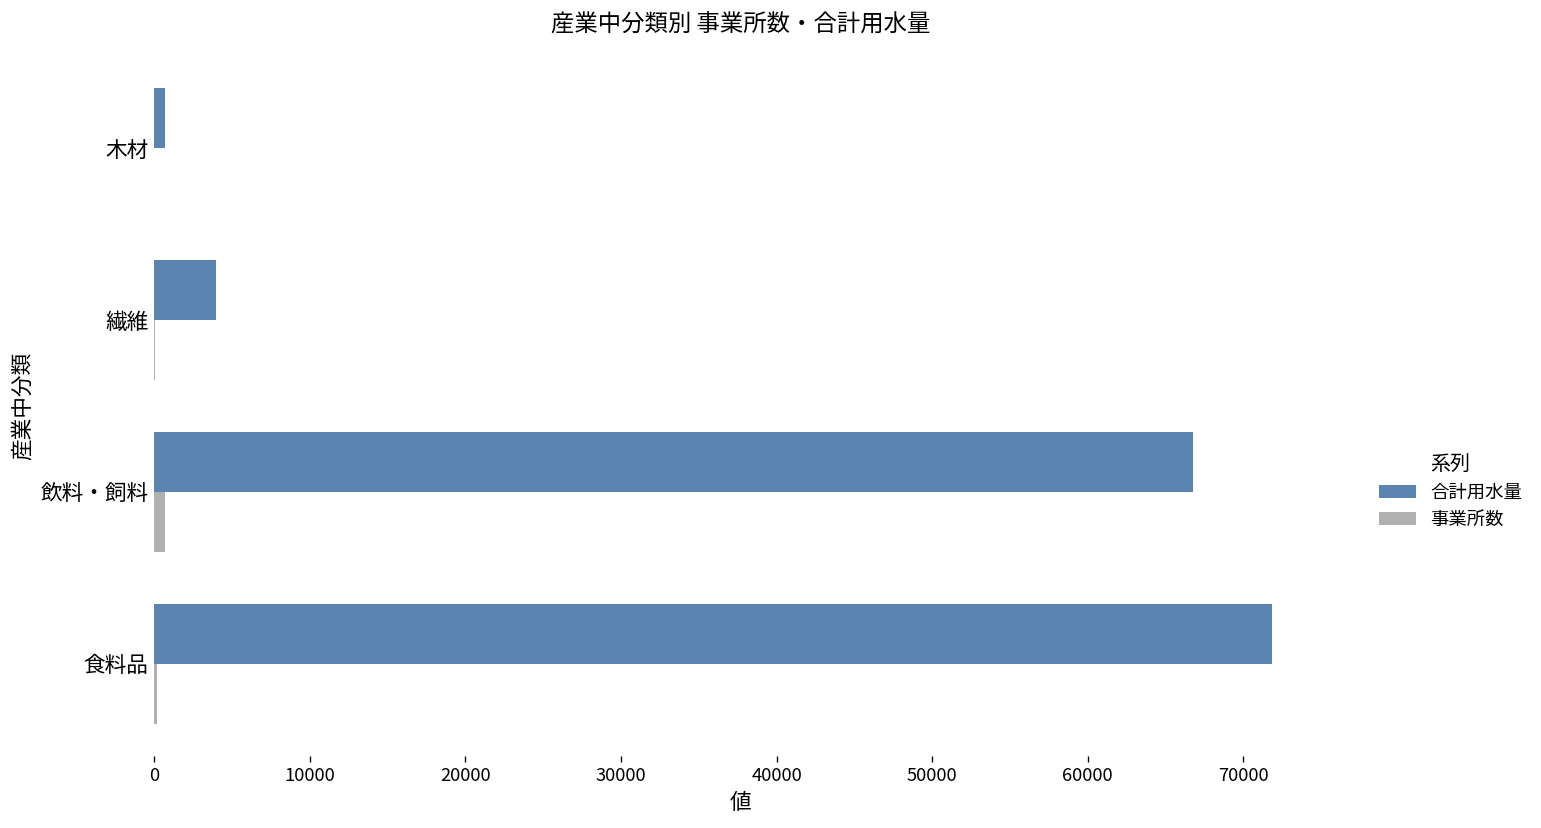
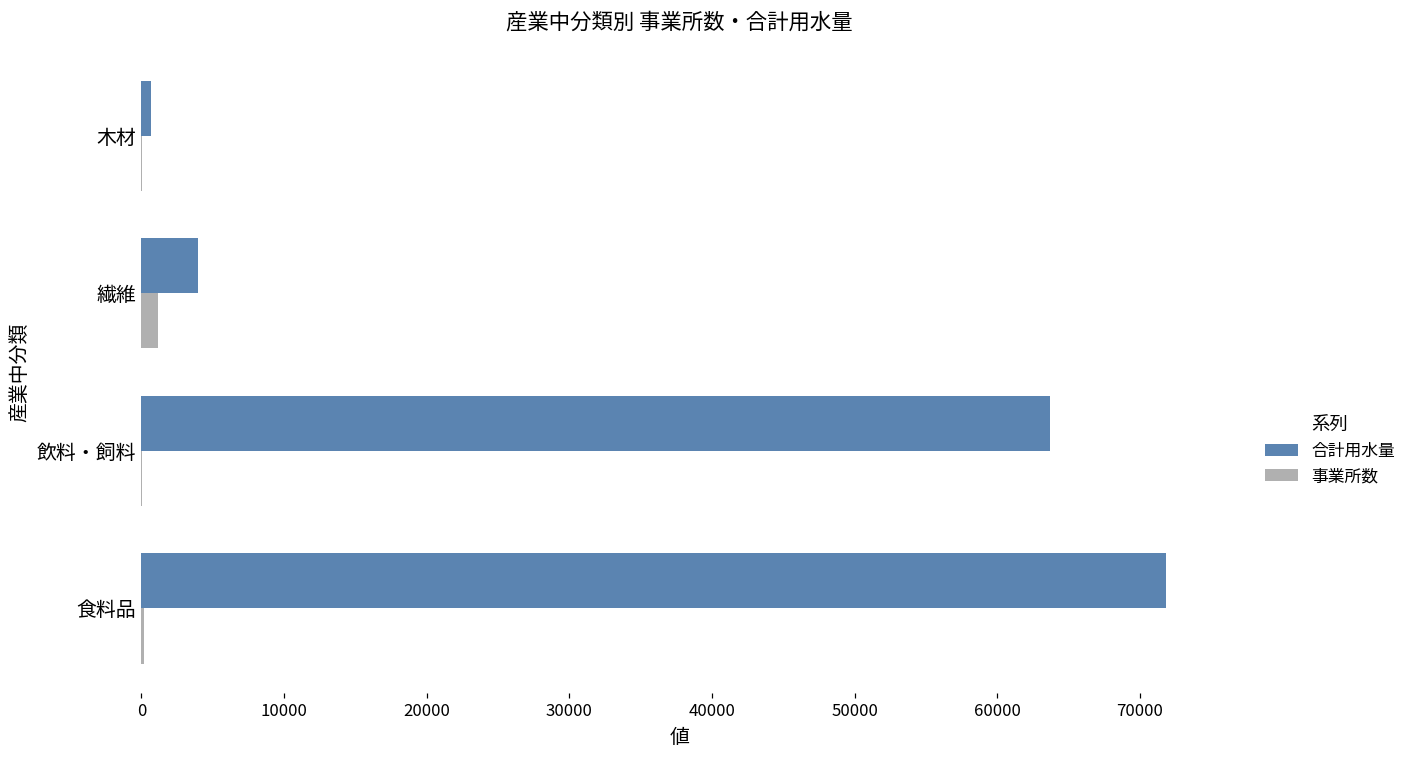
事業所数, 繊維: 0 -> 1200
合計用水量, 飲料・飼料: 66800 -> 63700
事業所数, 飲料・飼料: 700 -> 0
